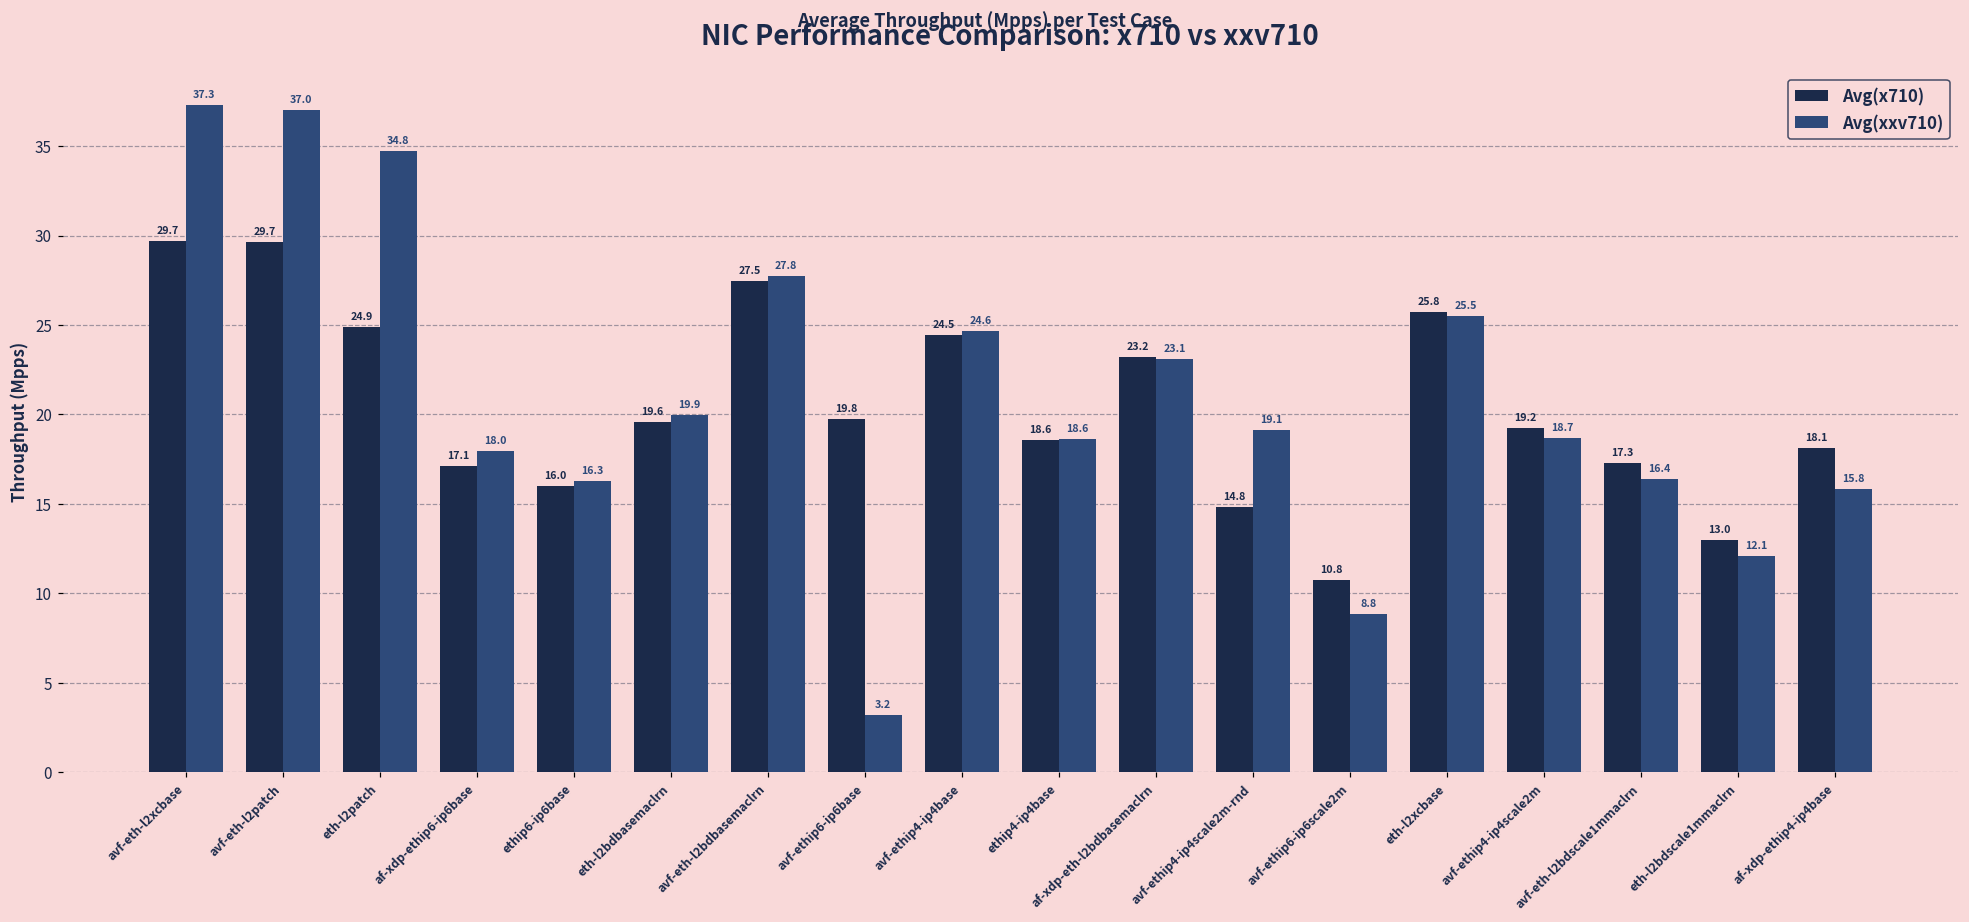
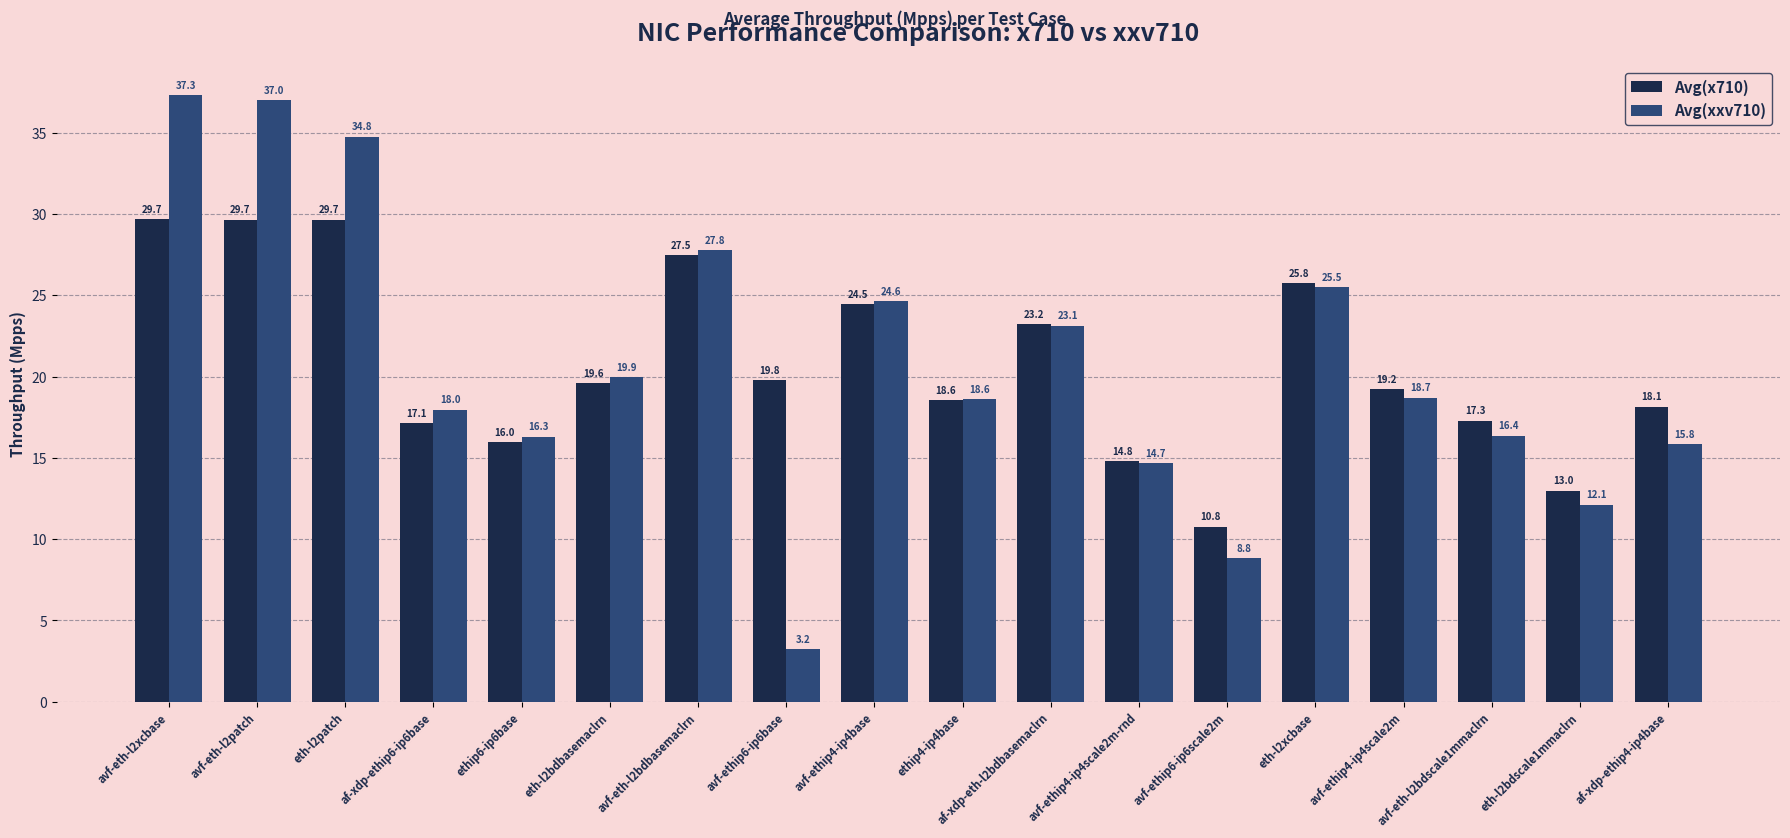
Avg(x710), eth-l2patch: 24.9 -> 29.7
Avg(xxv710), avf-ethip4-ip4scale2m-rnd: 19.1 -> 14.7
